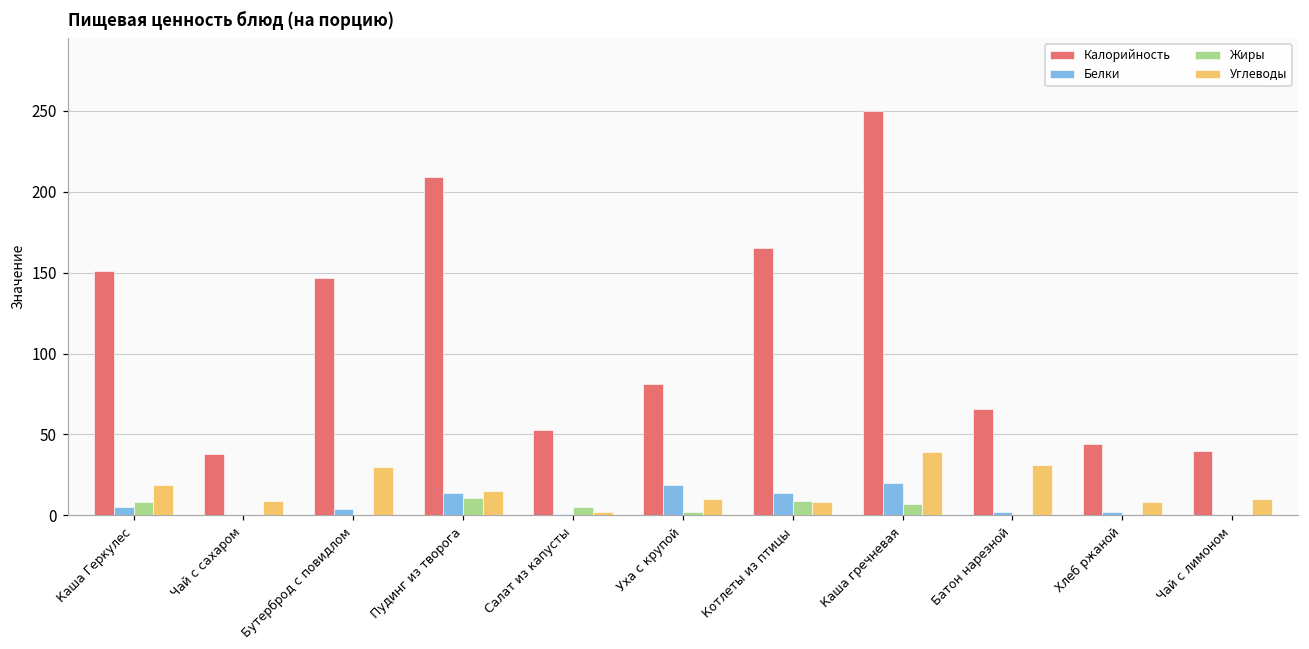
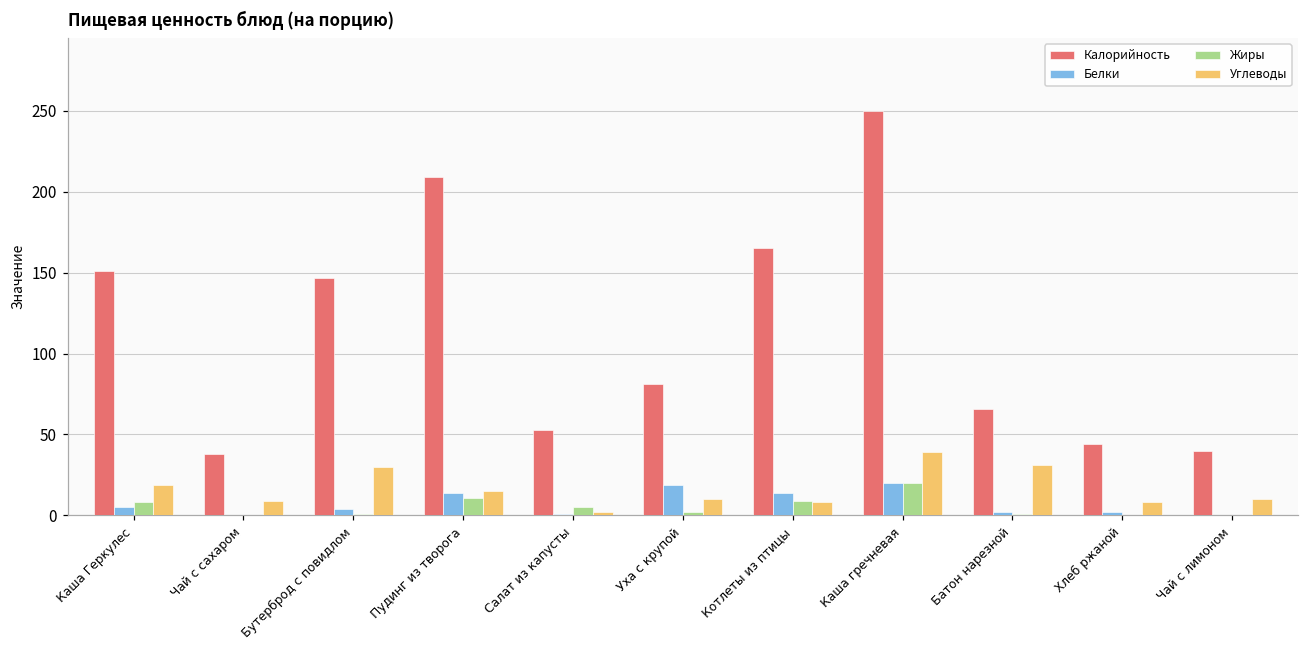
Жиры, Каша гречневая: 7 -> 20
